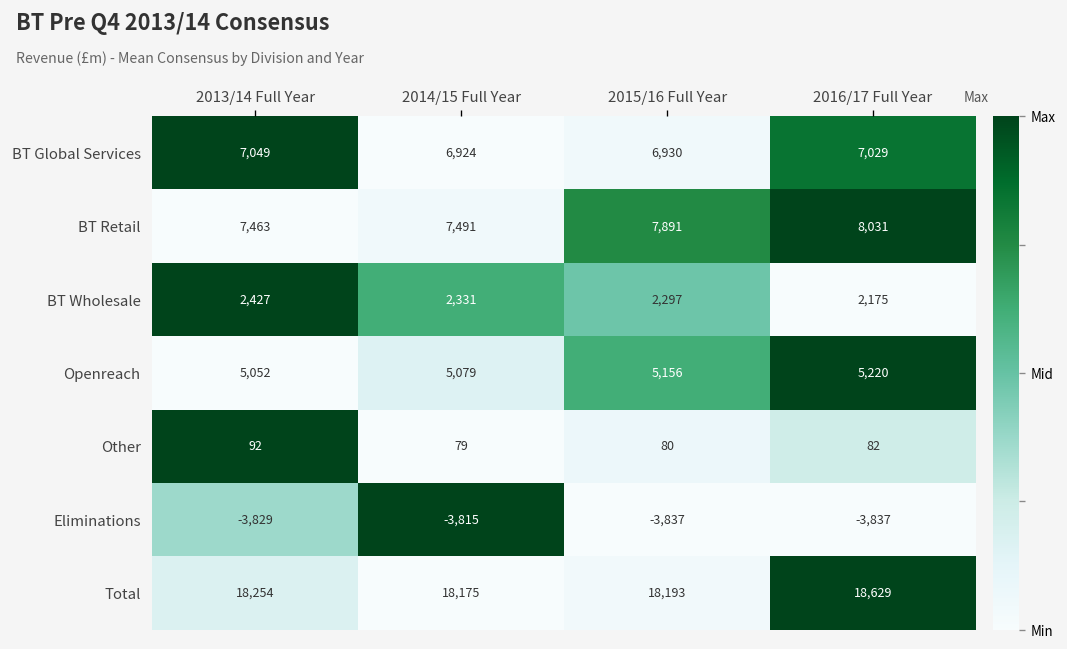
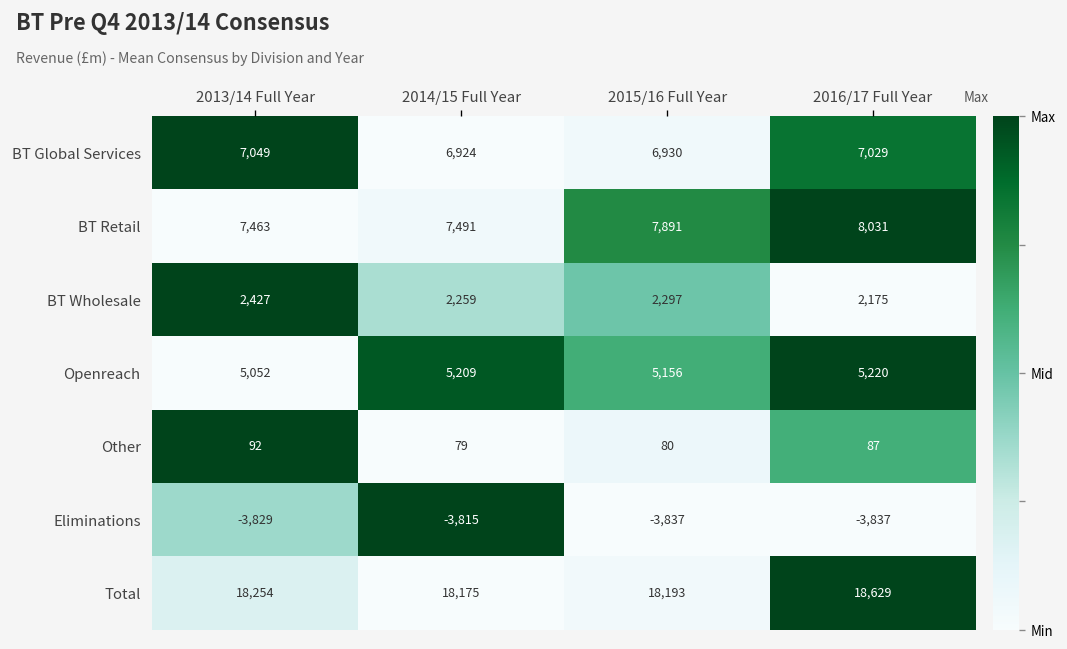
BT Wholesale, 2014/15 Full Year: 2,331 -> 2,259
Openreach, 2014/15 Full Year: 5,079 -> 5,209
Other, 2016/17 Full Year: 82 -> 87
